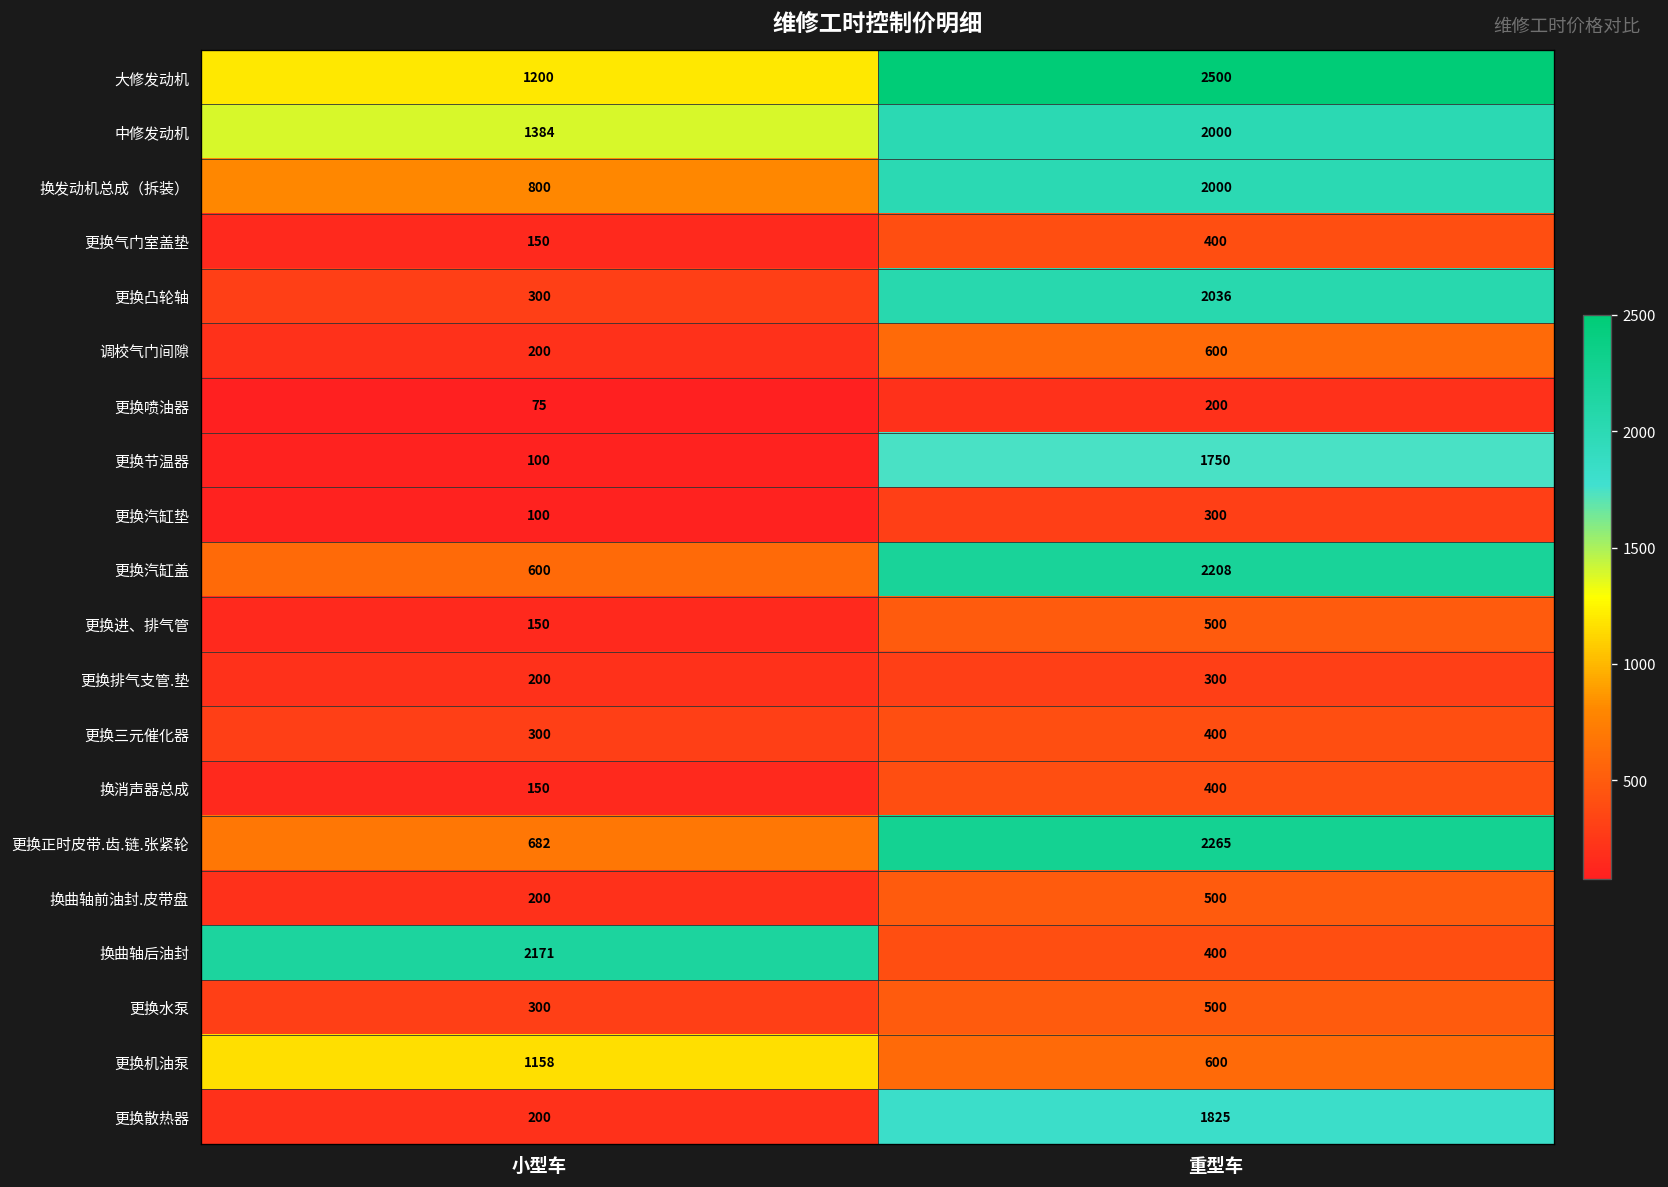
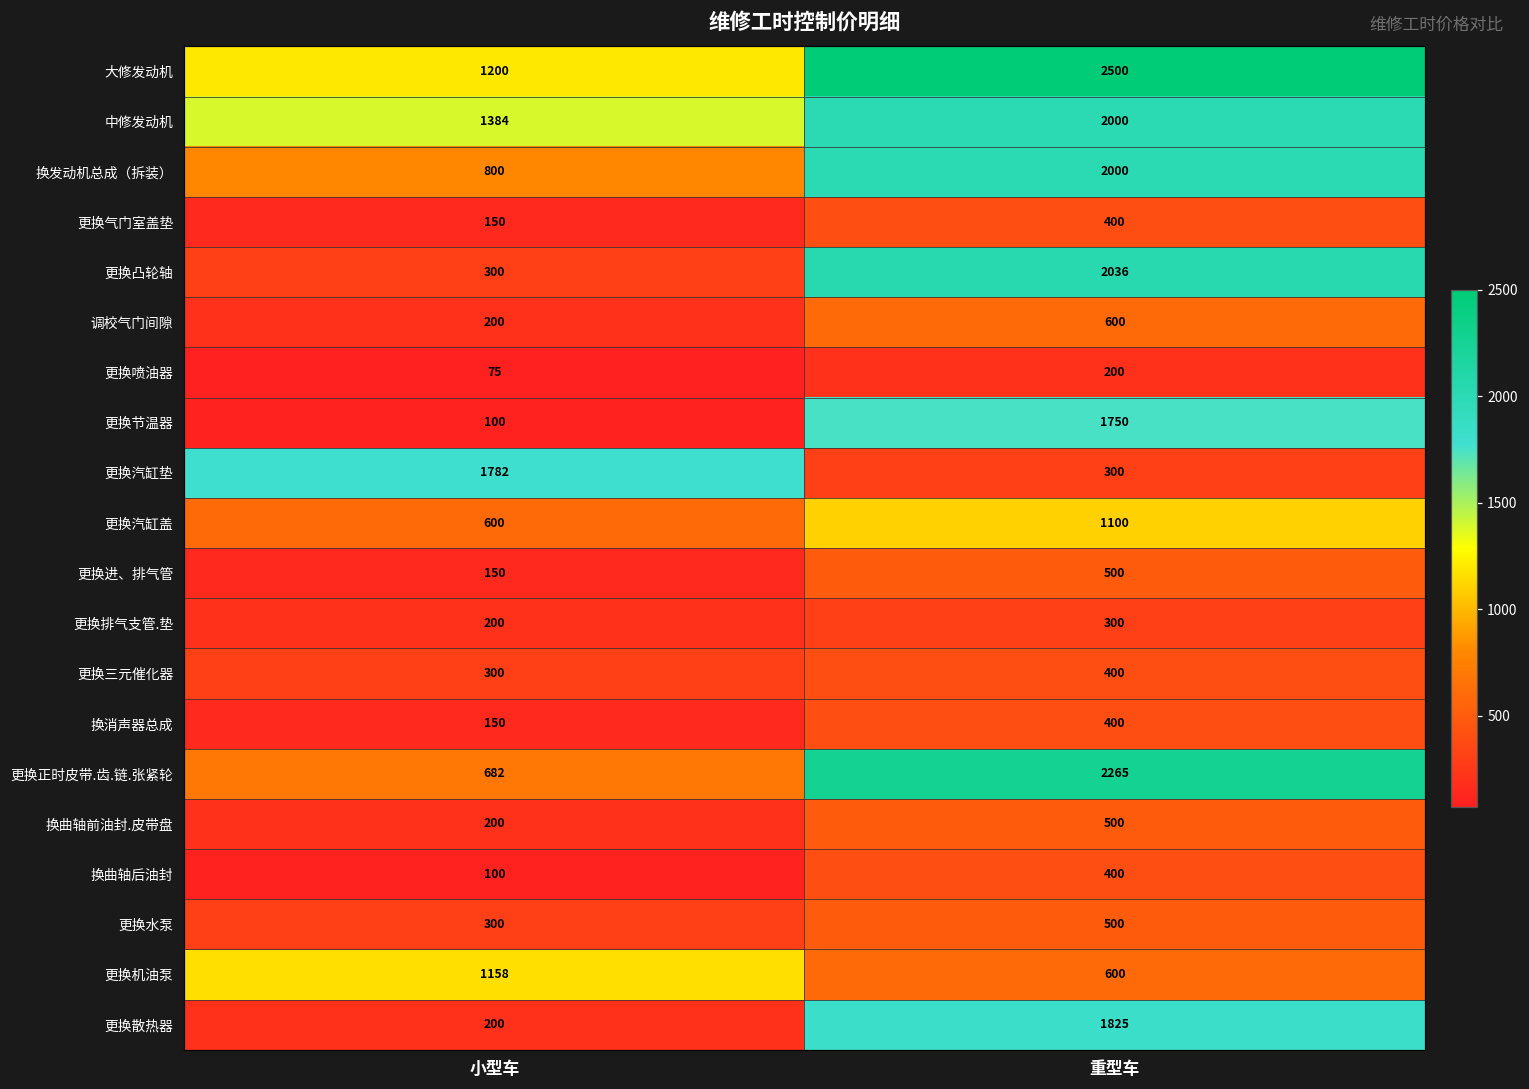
更换汽缸垫, 小型车: 100 -> 1782
更换汽缸盖, 重型车: 2208 -> 1100
换曲轴后油封, 小型车: 2171 -> 100
